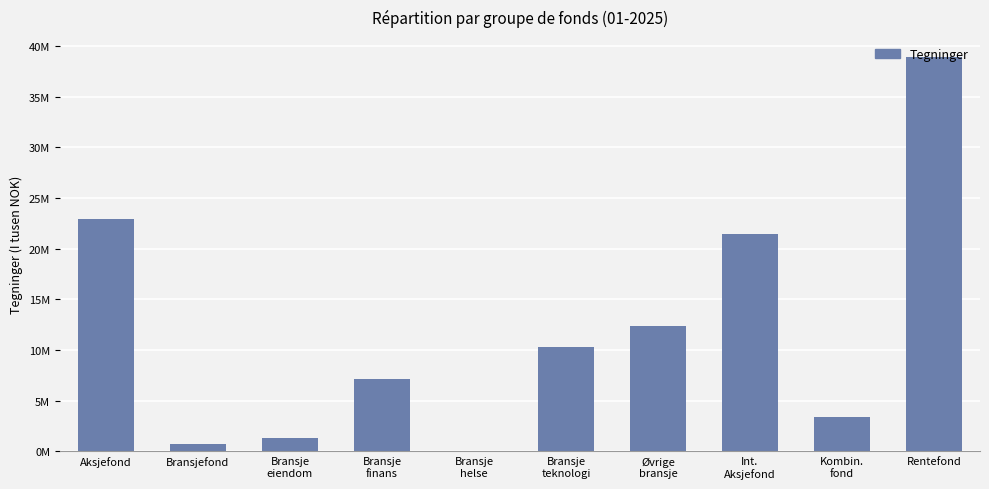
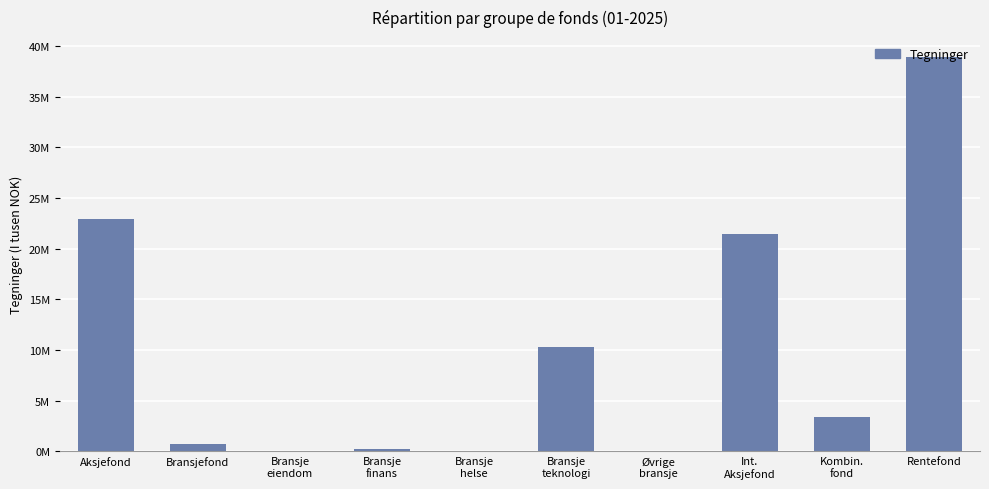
Bransje eiendom: 1300000 -> 0
Bransje finans: 7100000 -> 300000
Øvrige bransje: 12400000 -> 0
